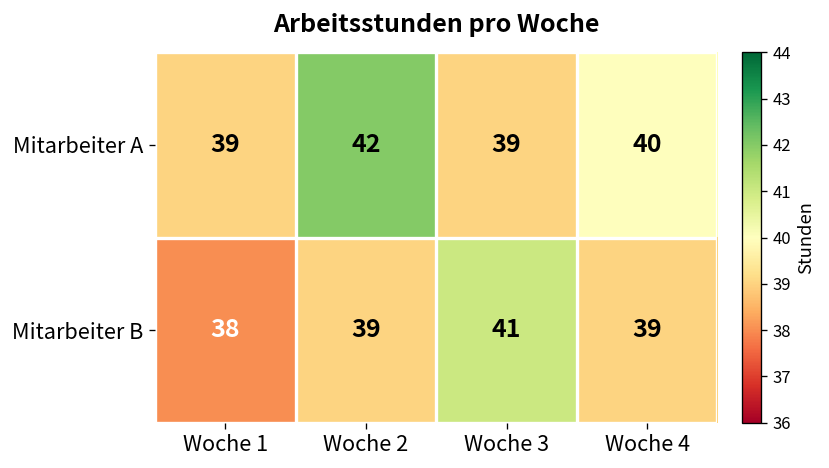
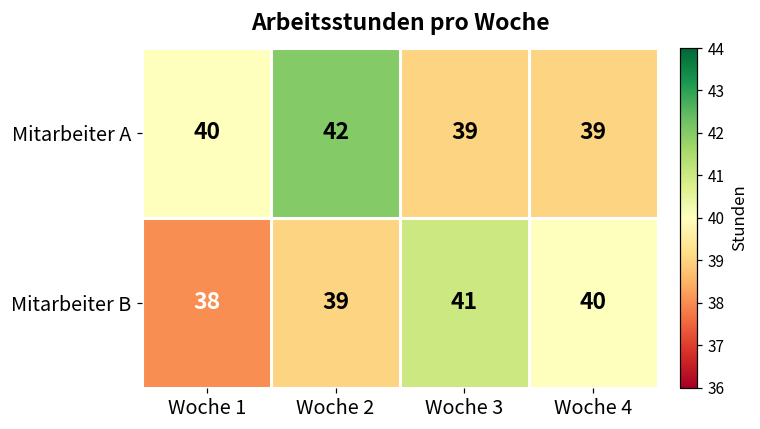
Mitarbeiter A, Woche 1: 39 -> 40
Mitarbeiter A, Woche 4: 40 -> 39
Mitarbeiter B, Woche 4: 39 -> 40
